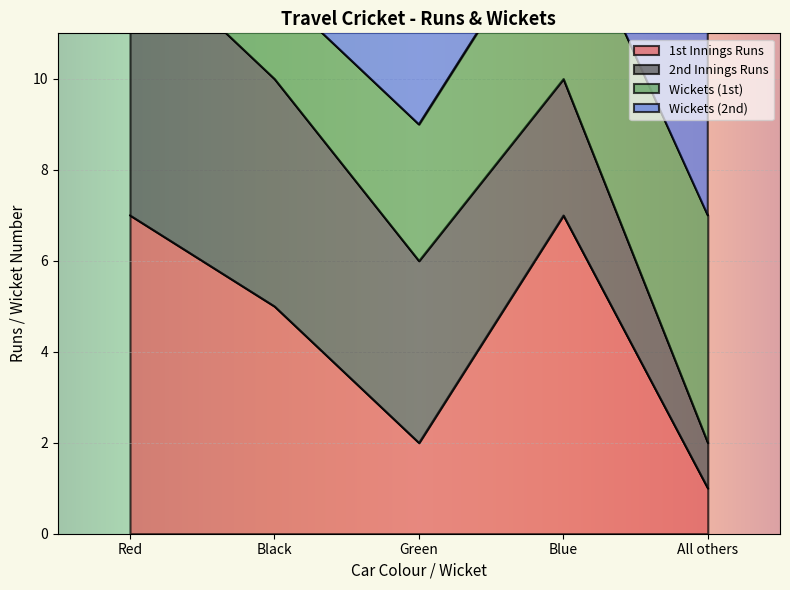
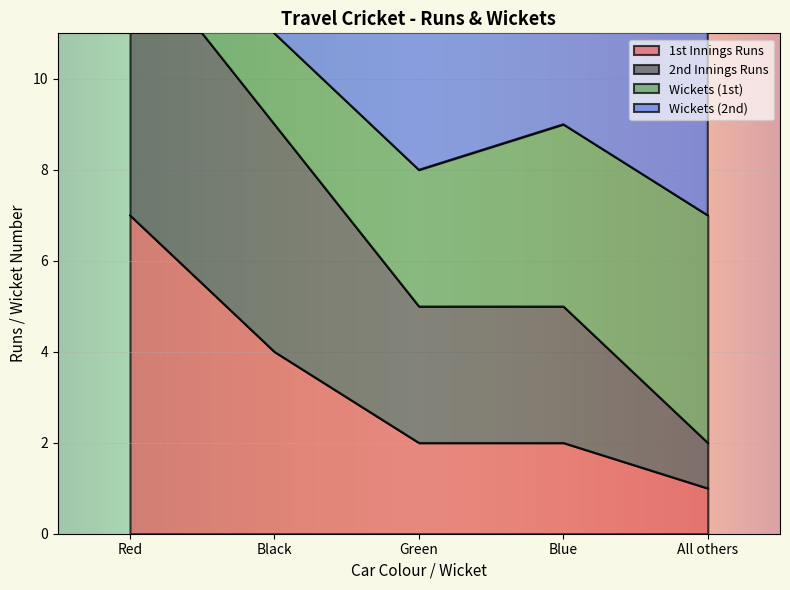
1st Innings Runs, Black: 5 -> 4
2nd Innings Runs, Green: 4 -> 3
1st Innings Runs, Blue: 7 -> 2
